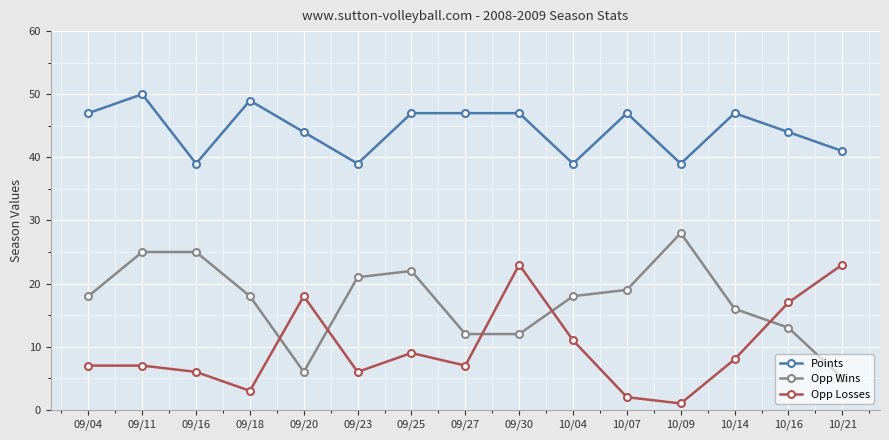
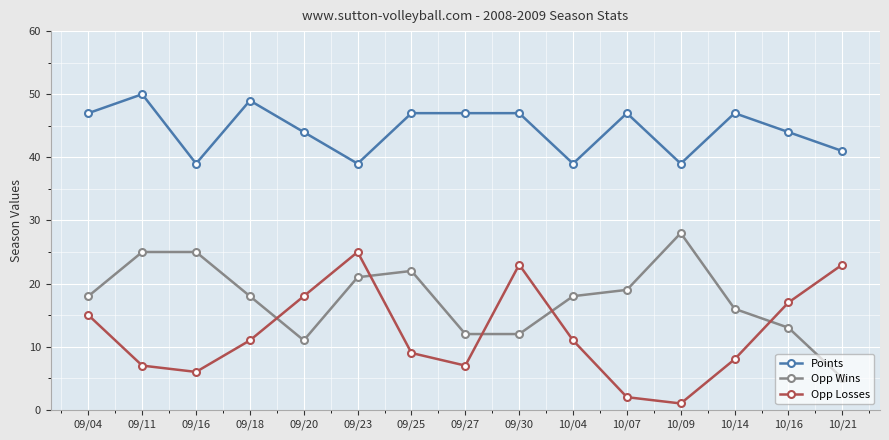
Opp Losses, 09/04: 7 -> 15
Opp Losses, 09/18: 3 -> 11
Opp Wins, 09/20: 6 -> 11
Opp Losses, 09/23: 6 -> 25
